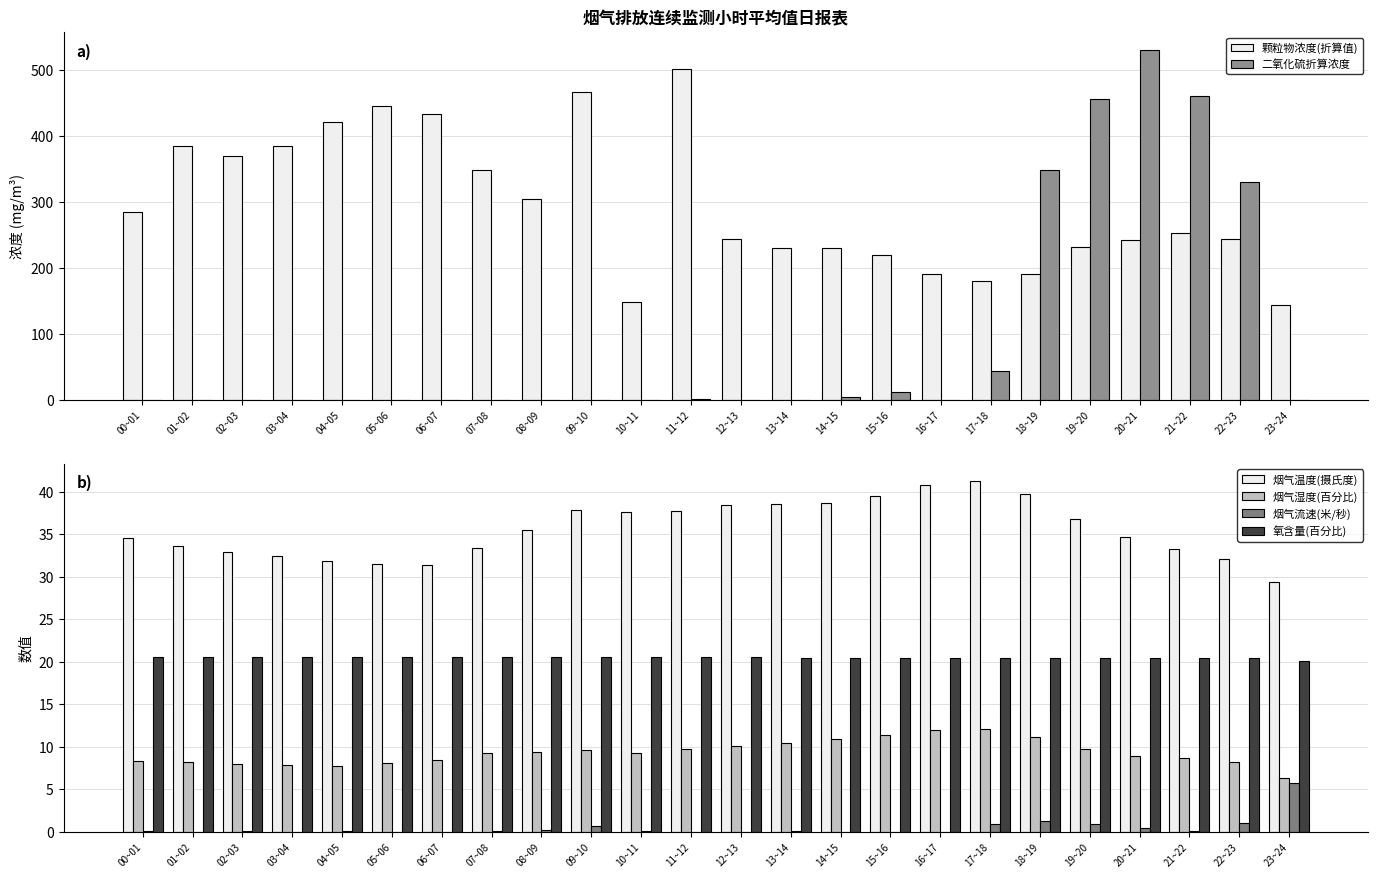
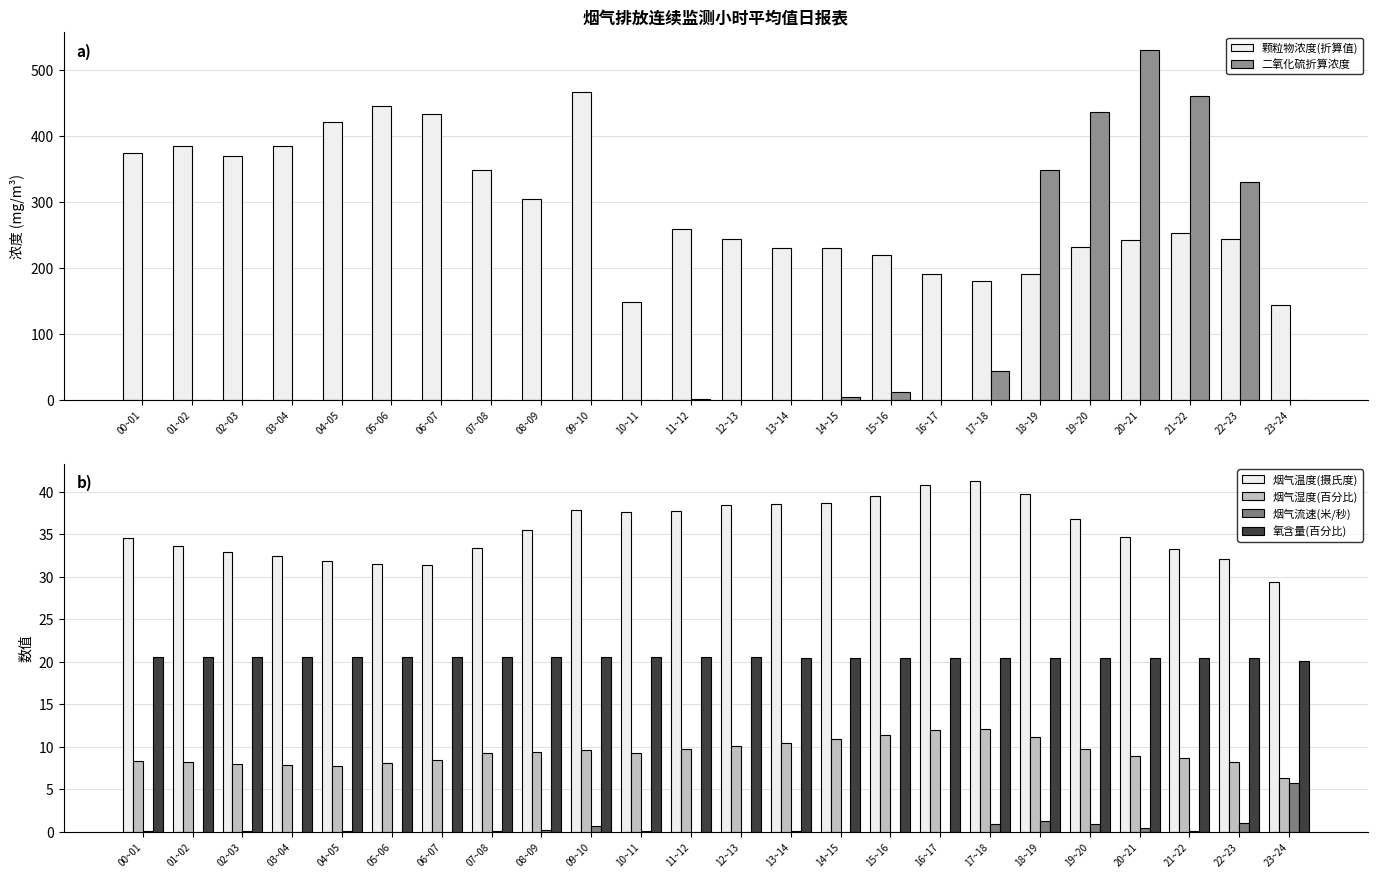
烟气排放连续监测小时平均值日报表, 颗粒物浓度(折算值), 00~01: 290 -> 370
烟气排放连续监测小时平均值日报表, 颗粒物浓度(折算值), 11~12: 500 -> 260
烟气排放连续监测小时平均值日报表, 二氧化硫折算浓度, 19~20: 460 -> 440
